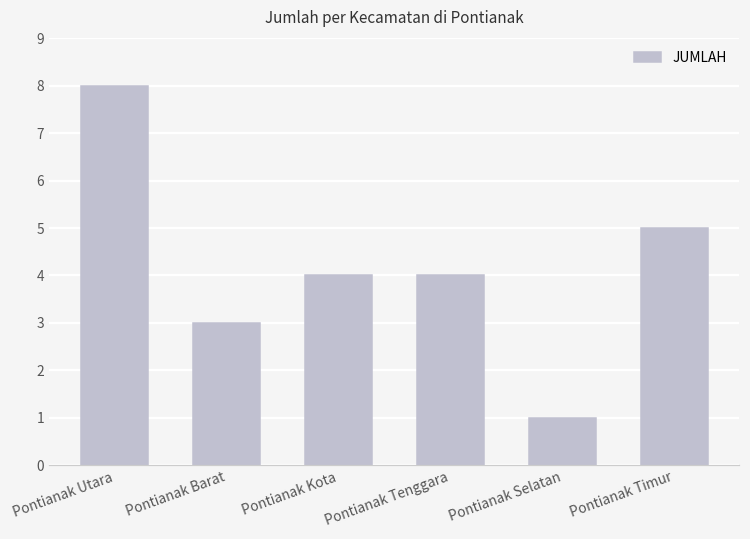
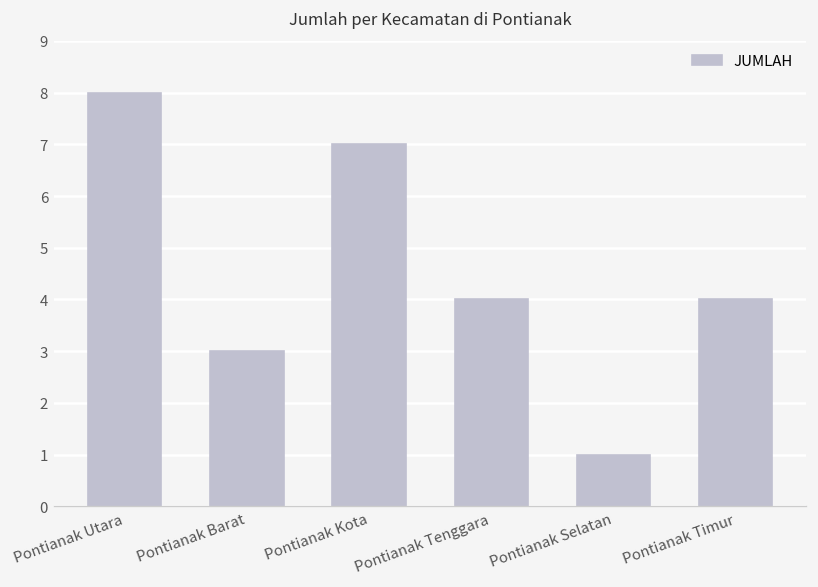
Pontianak Kota: 4 -> 7
Pontianak Timur: 5 -> 4
